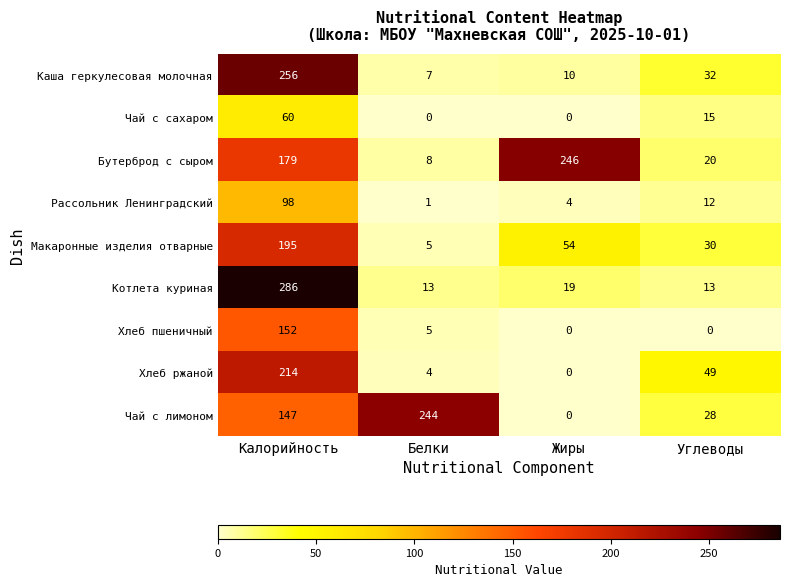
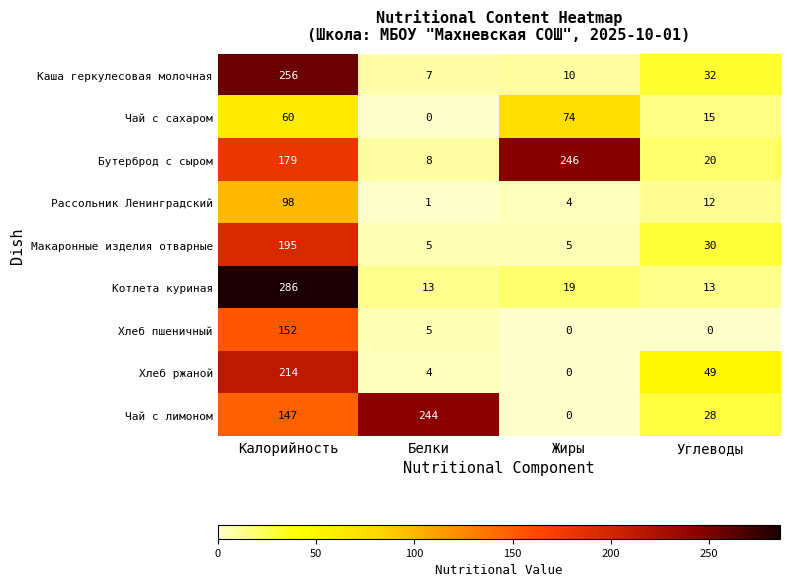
Чай с сахаром, Жиры: 0 -> 74
Макаронные изделия отварные, Жиры: 54 -> 5
